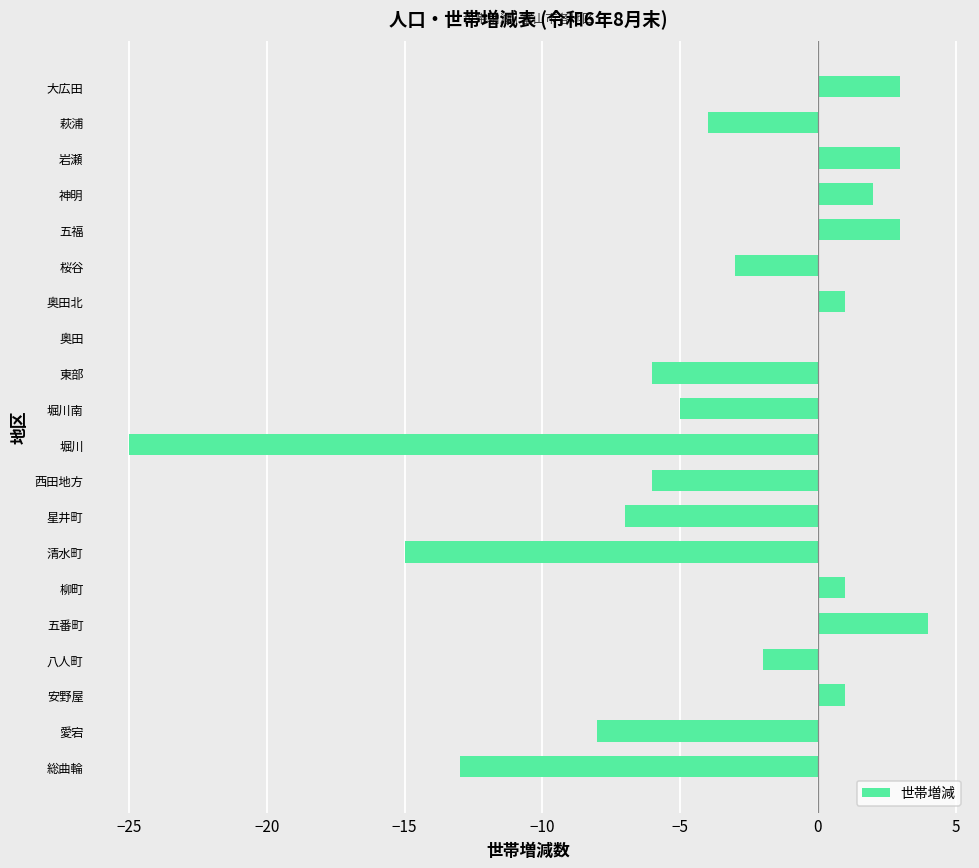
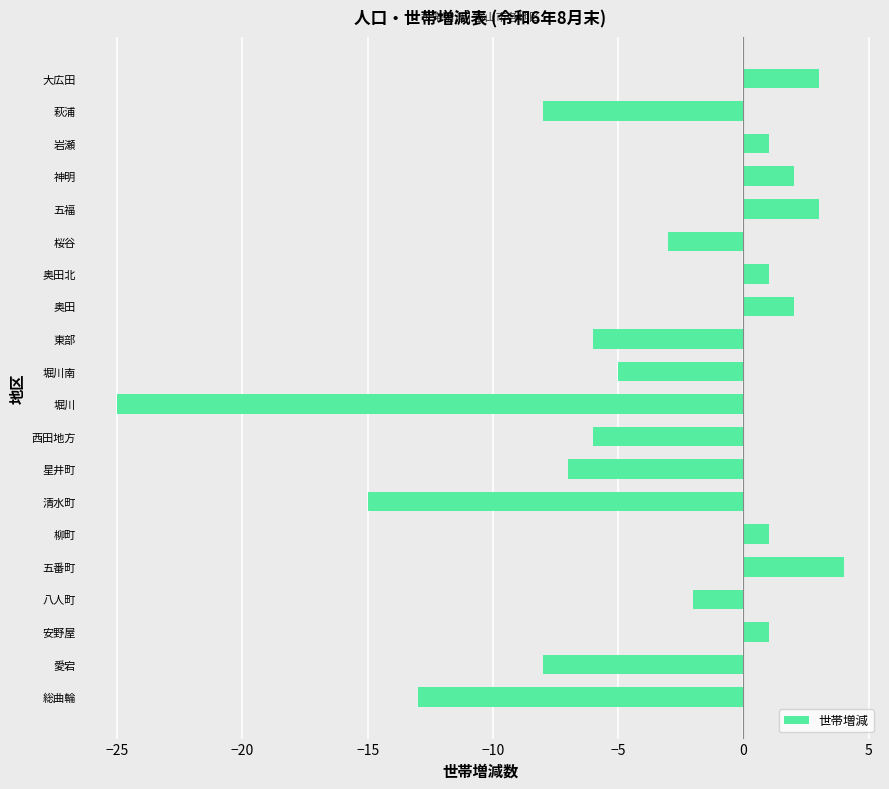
萩浦: -4 -> -8
岩瀬: 3 -> 1
奥田: 0 -> 2
